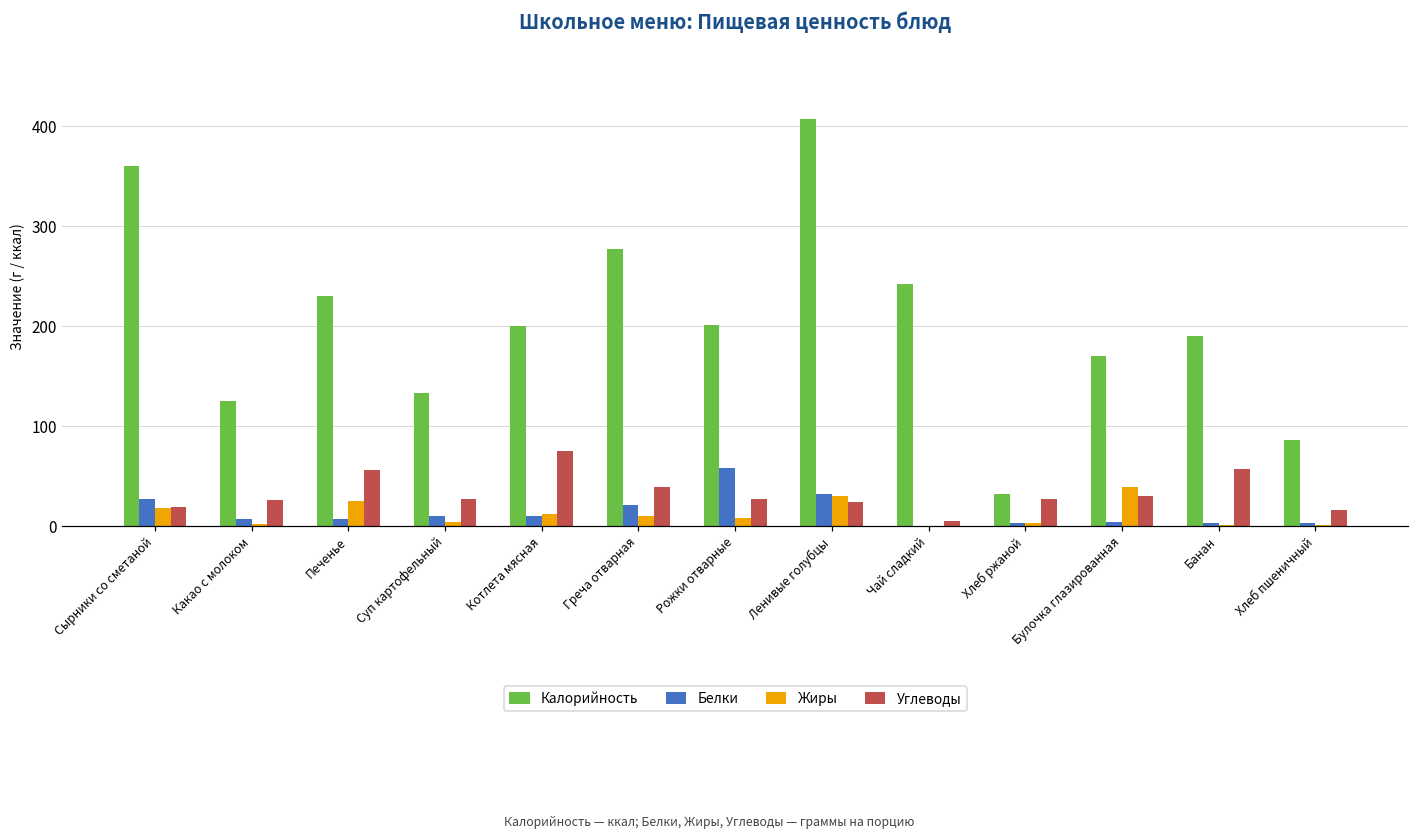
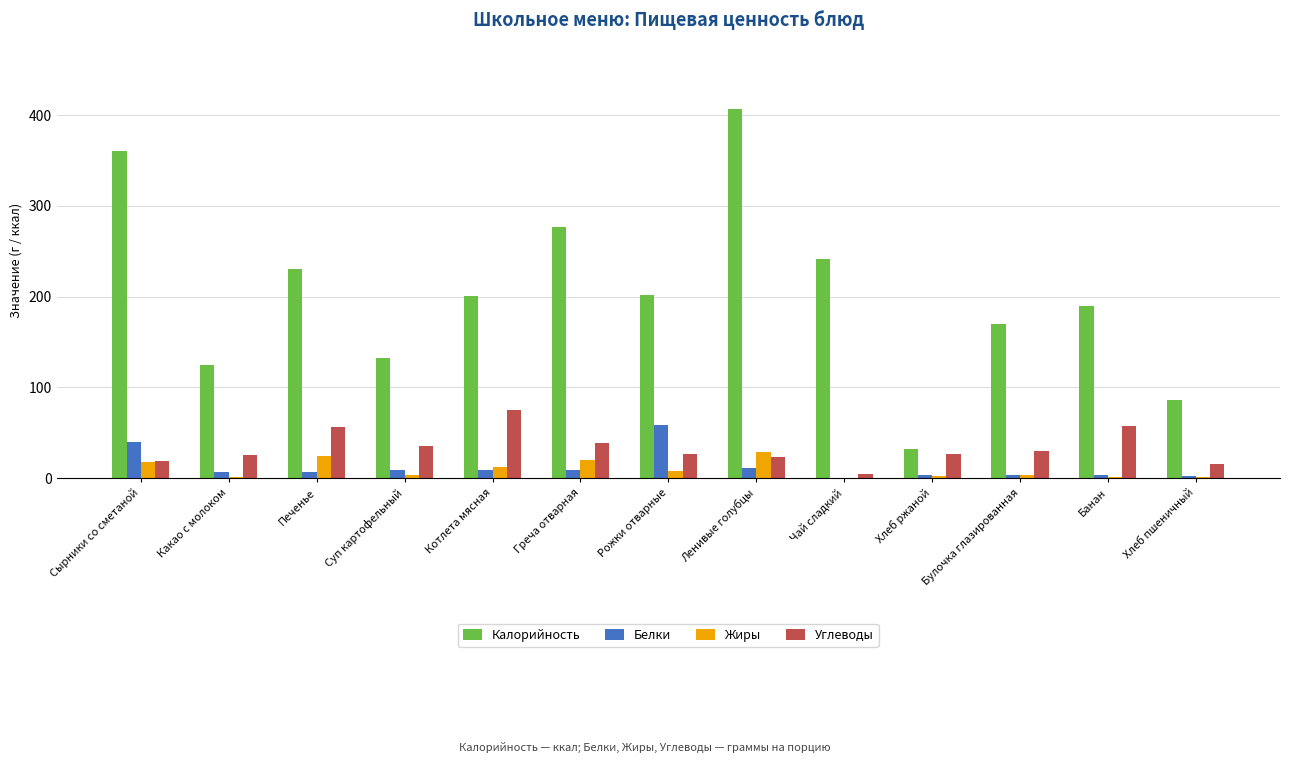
Белки, Сырники со сметаной: 30 -> 40
Углеводы, Суп картофельный: 30 -> 40
Белки, Греча отварная: 20 -> 10
Жиры, Греча отварная: 10 -> 20
Белки, Ленивые голубцы: 30 -> 10
Жиры, Булочка глазированная: 40 -> 0
